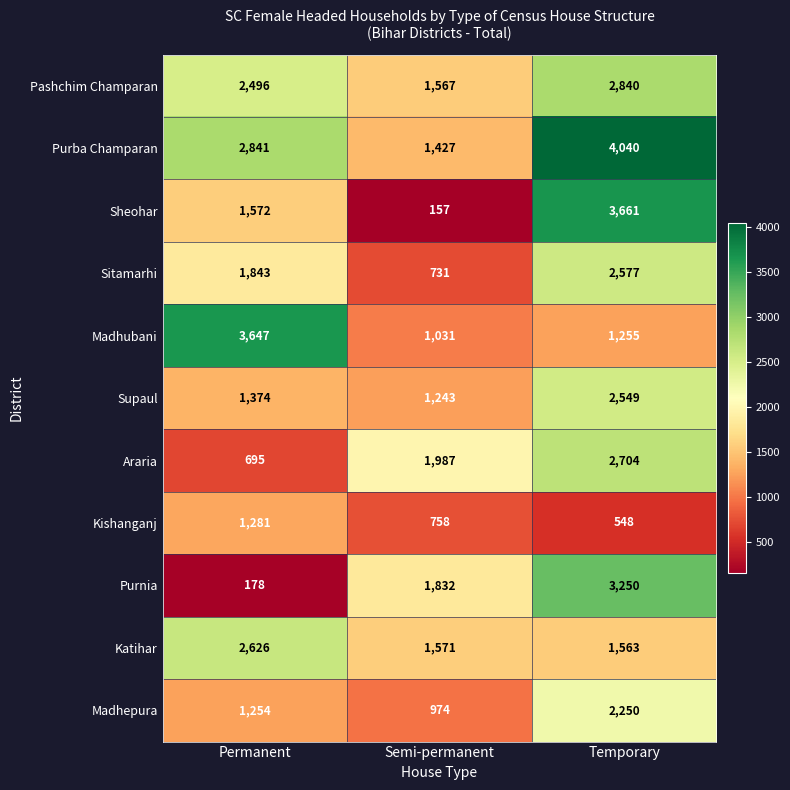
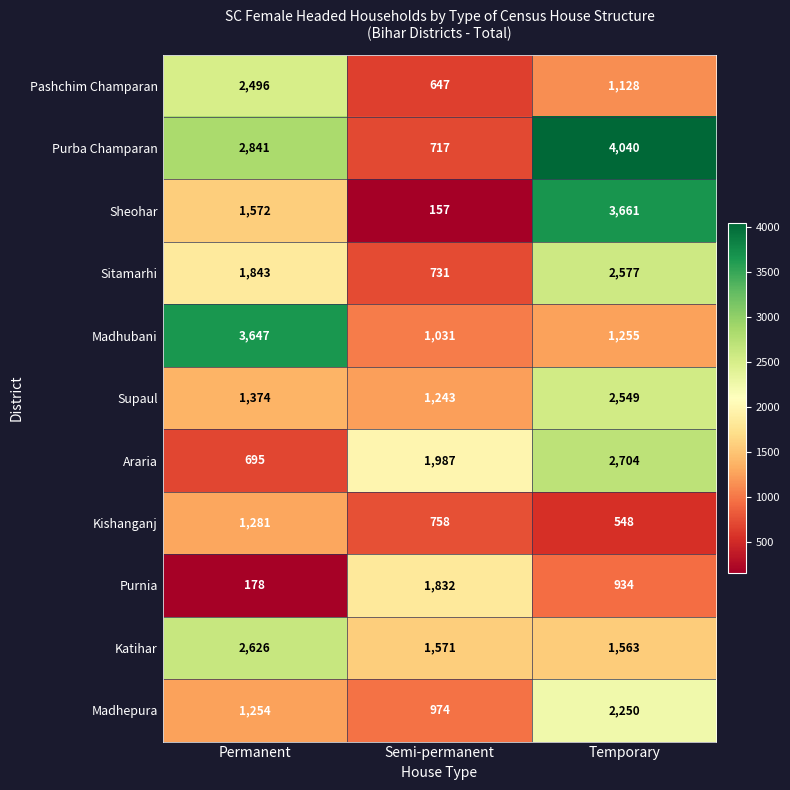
Pashchim Champaran, Semi-permanent: 1,567 -> 647
Pashchim Champaran, Temporary: 2,840 -> 1,128
Purba Champaran, Semi-permanent: 1,427 -> 717
Purnia, Temporary: 3,250 -> 934
